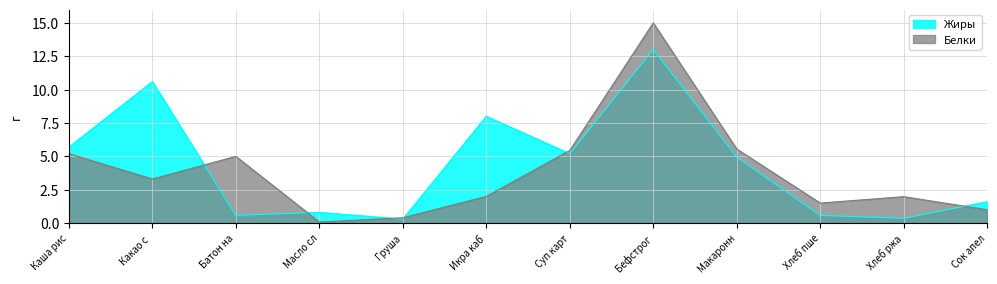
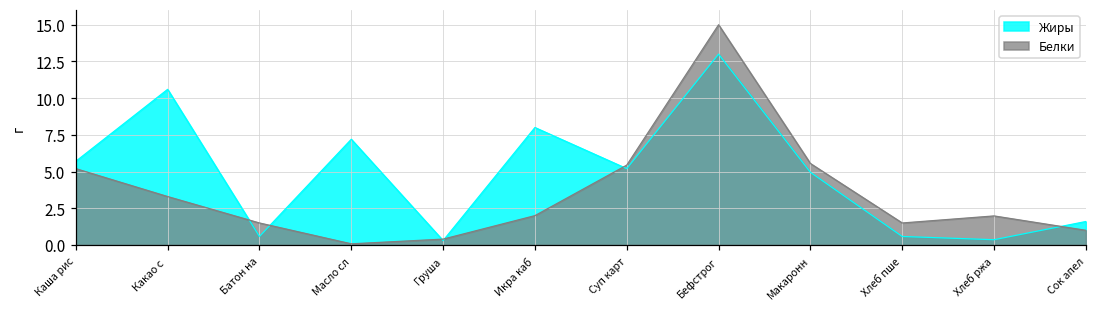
Белки, Батон на: 5.0 -> 1.5
Жиры, Масло сл: 0.8 -> 7.2
